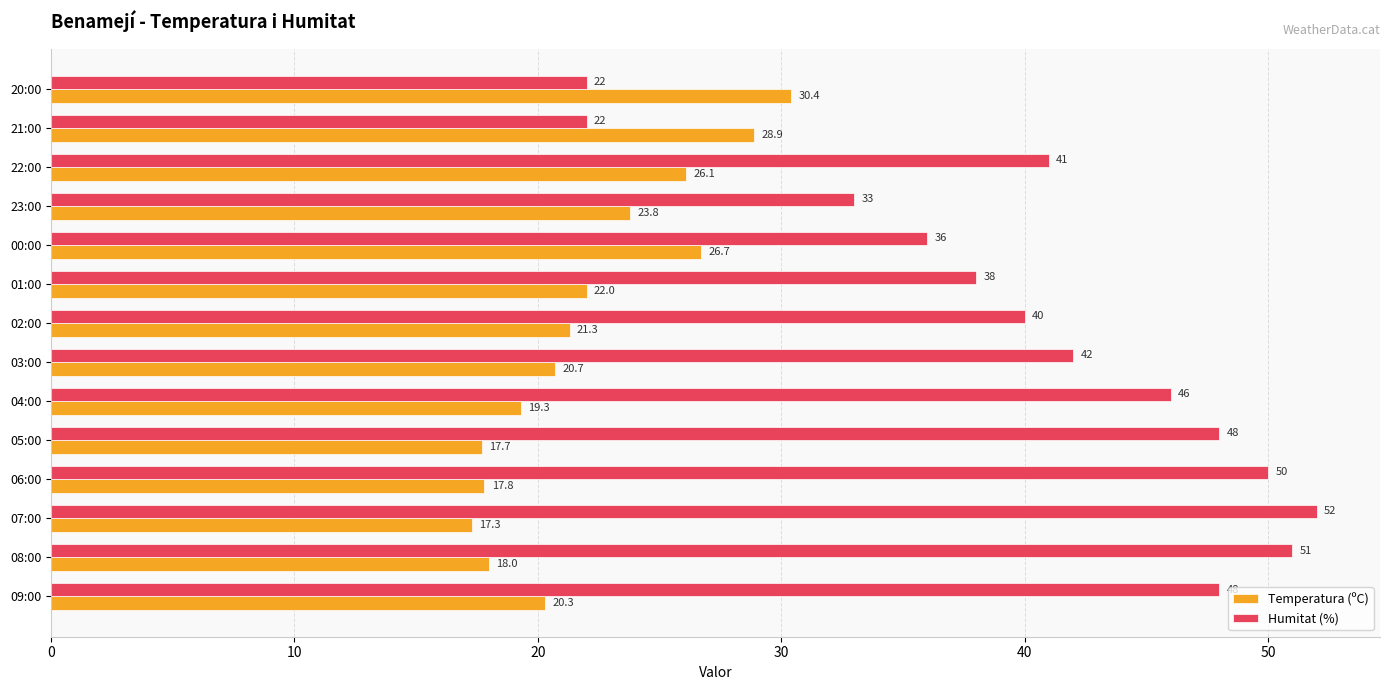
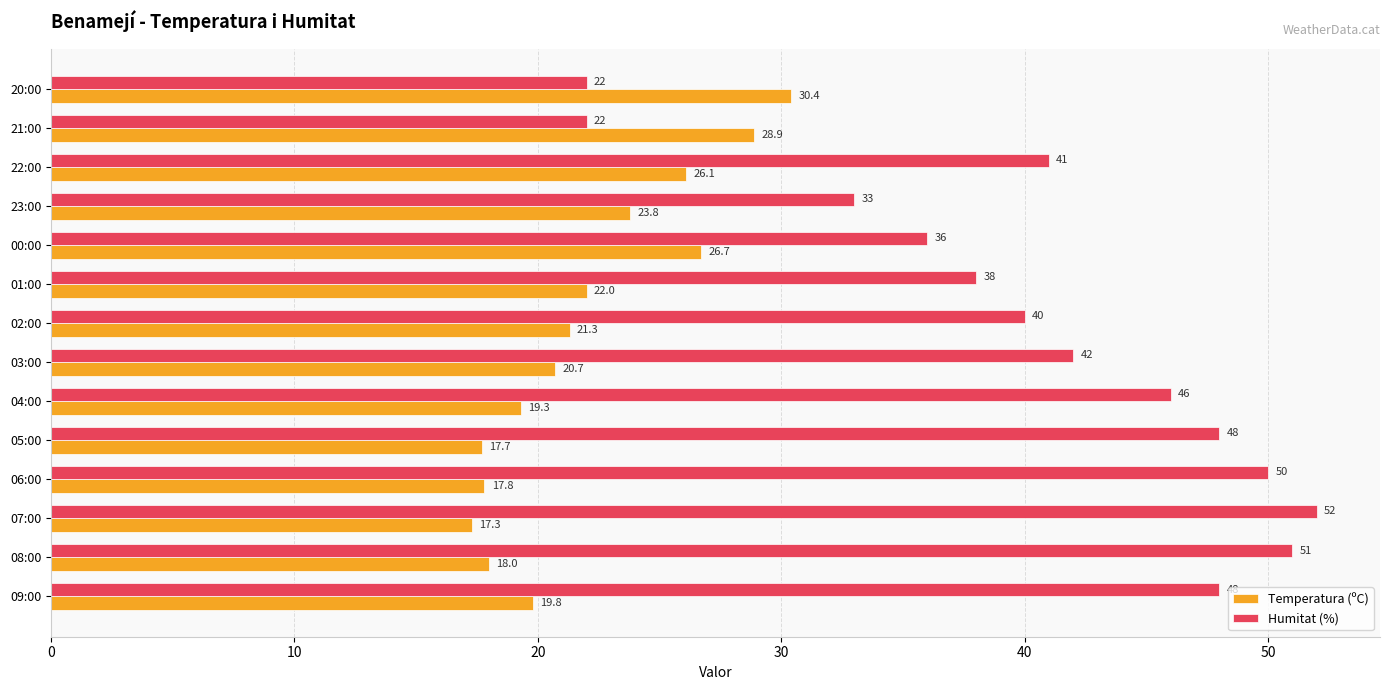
Temperatura (ºC), 09:00: 20.3 -> 19.8
